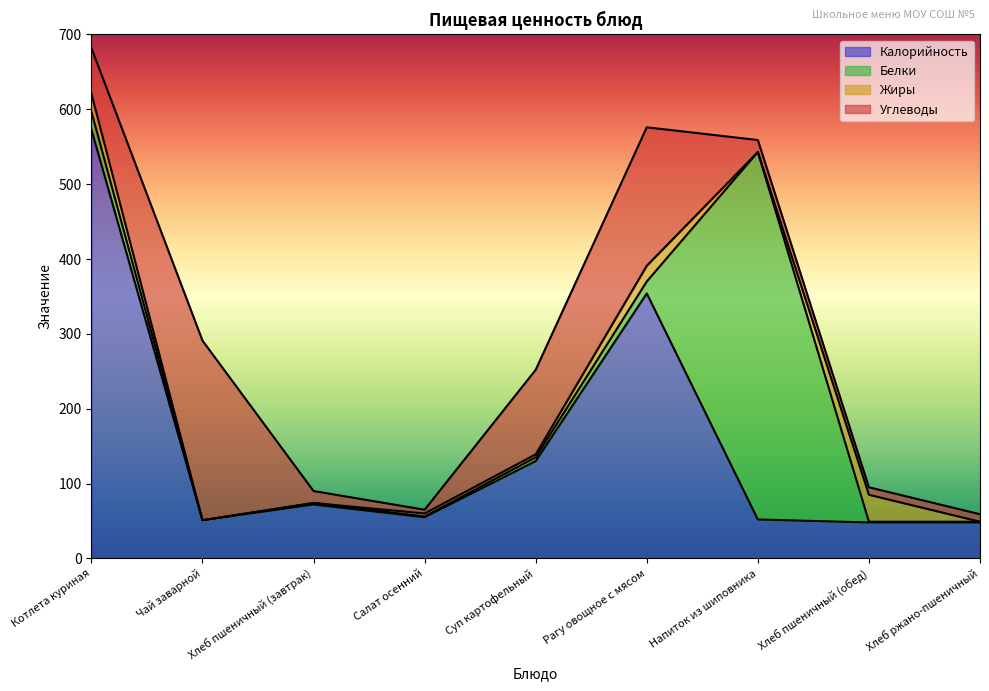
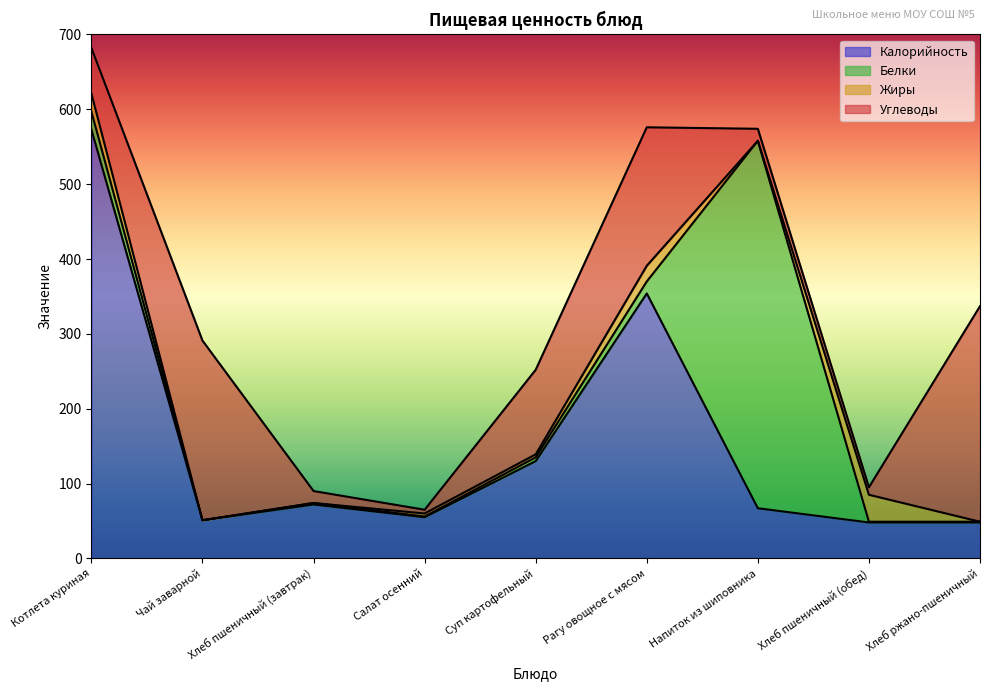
Калорийность, Напиток из шиповника: 50 -> 70
Углеводы, Хлеб ржано-пшеничный: 10 -> 290
